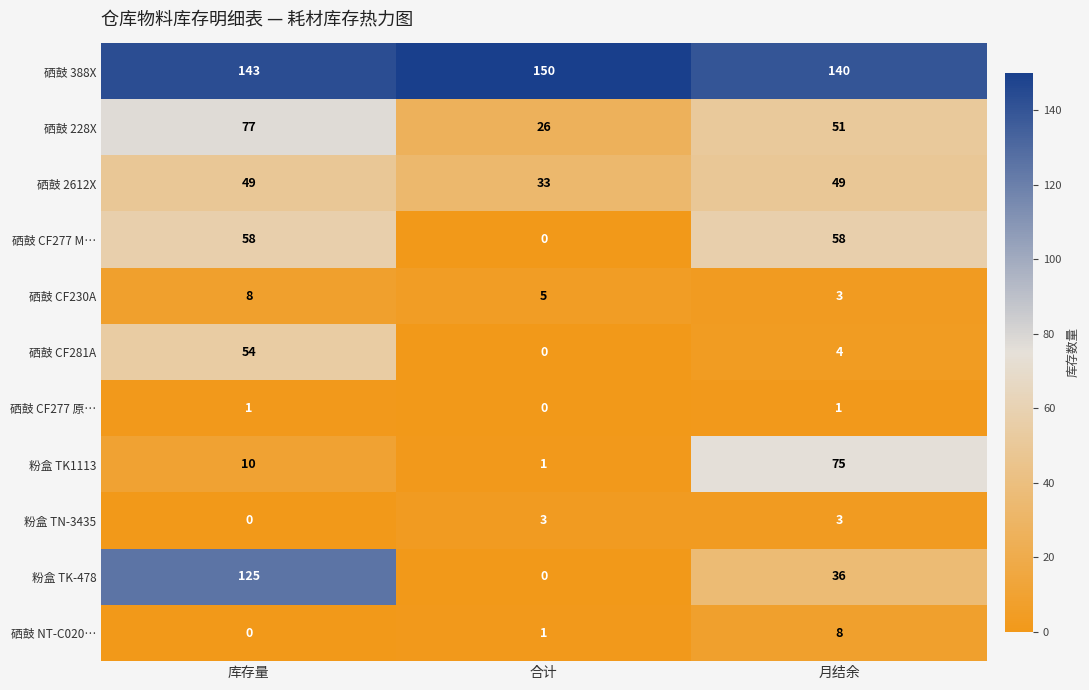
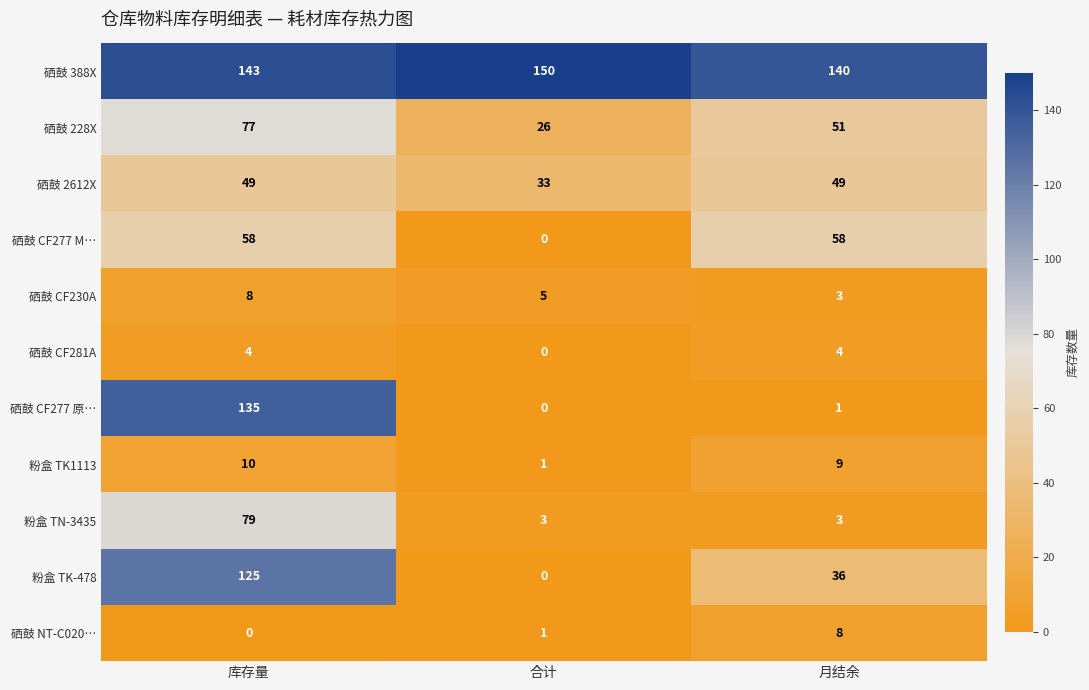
硒鼓 CF281A, 库存量: 54 -> 4
硒鼓 CF277 原…, 库存量: 1 -> 135
粉盒 TK1113, 月结余: 75 -> 9
粉盒 TN-3435, 库存量: 0 -> 79
